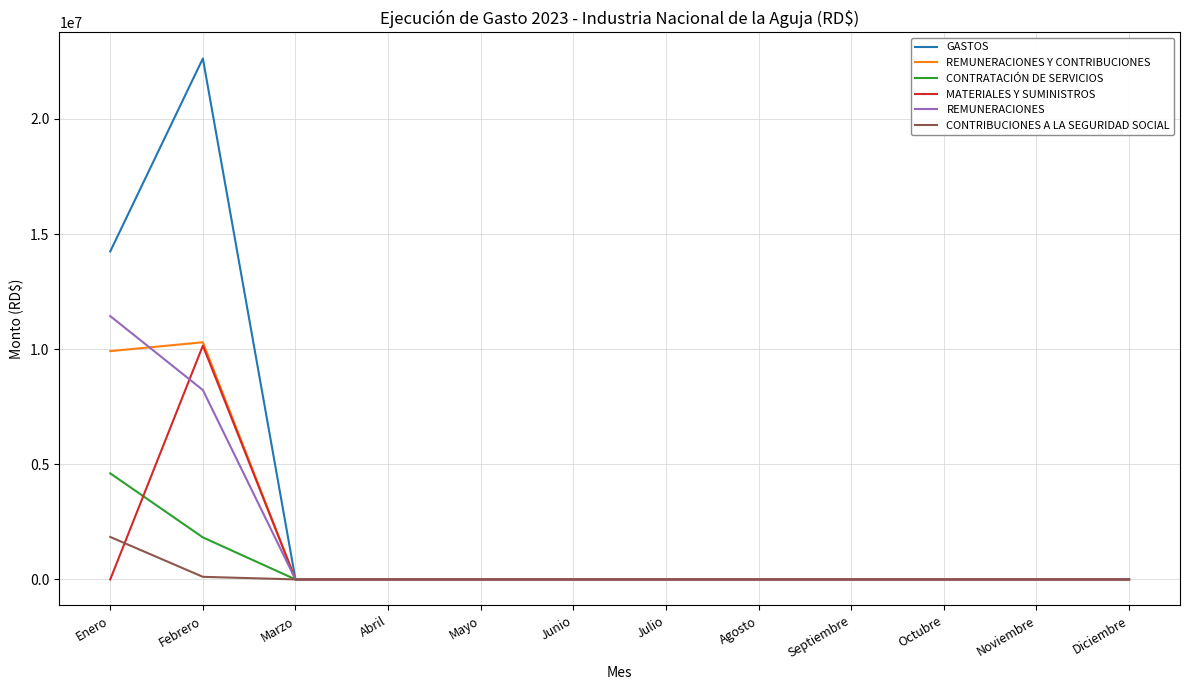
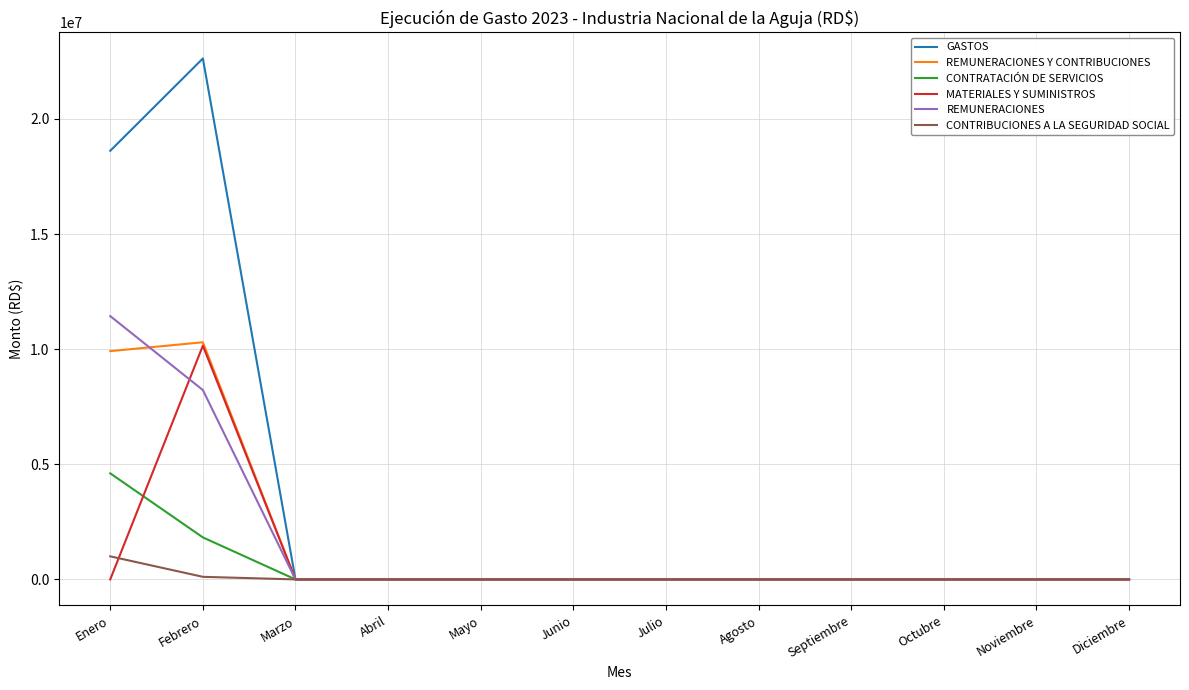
GASTOS, Enero: 14200000 -> 18600000
CONTRIBUCIONES A LA SEGURIDAD SOCIAL, Enero: 1800000 -> 1000000
